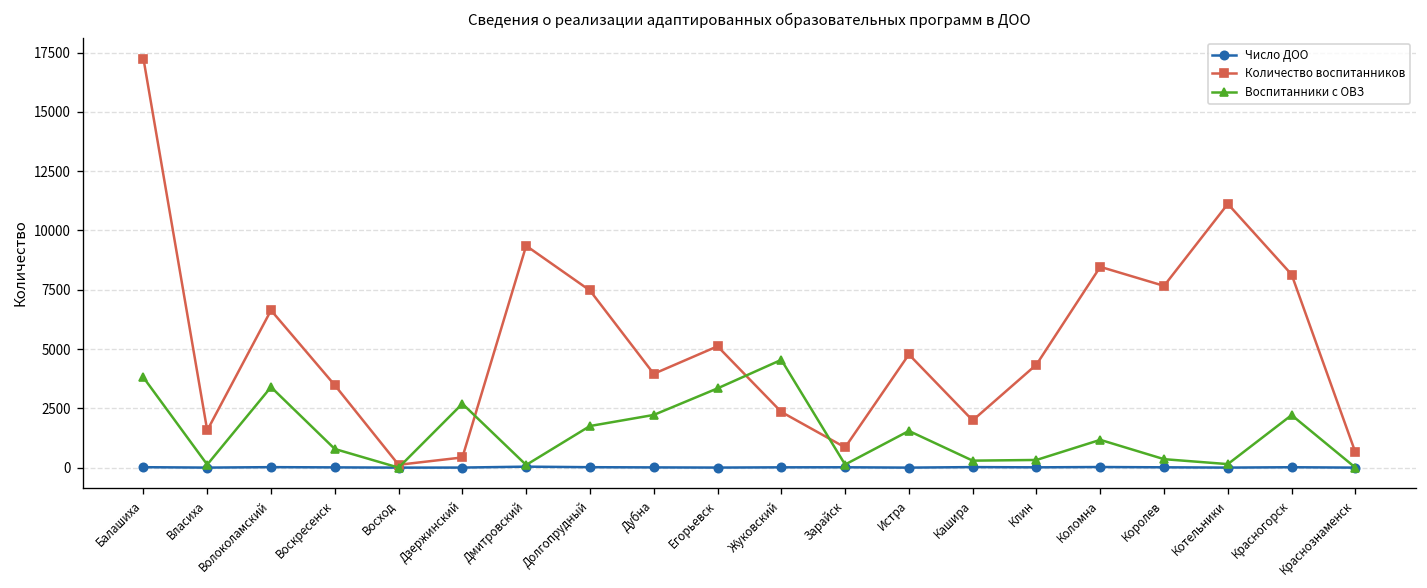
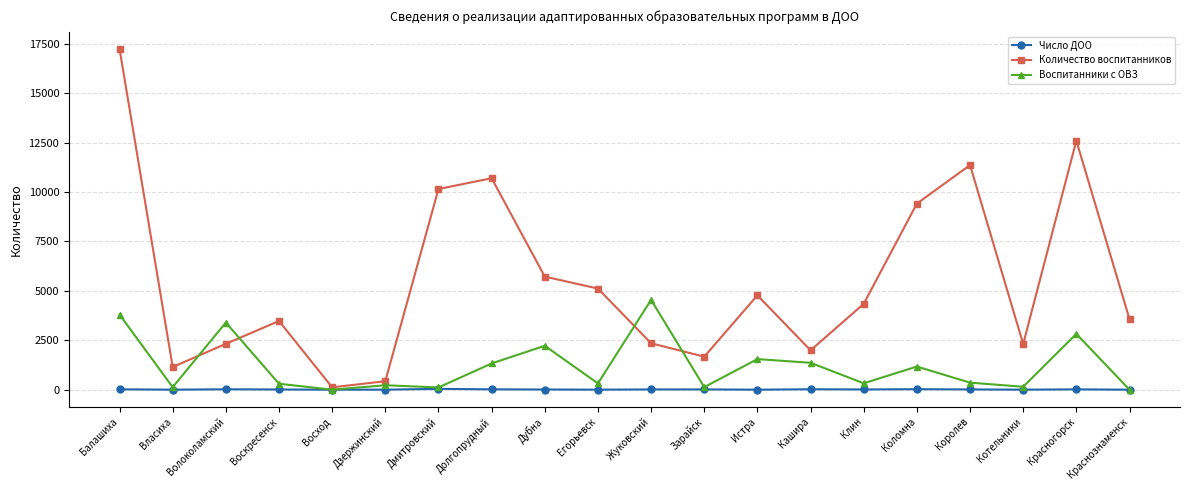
Количество воспитанников, Власиха: 1600 -> 1100
Количество воспитанников, Волоколамский: 6600 -> 2300
Воспитанники с ОВЗ, Воскресенск: 800 -> 300
Воспитанники с ОВЗ, Дзержинский: 2700 -> 200
Количество воспитанников, Дмитровский: 9400 -> 10200
Количество воспитанников, Долгопрудный: 7500 -> 10700
Воспитанники с ОВЗ, Долгопрудный: 1800 -> 1300
Количество воспитанников, Дубна: 4000 -> 5700
Воспитанники с ОВЗ, Егорьевск: 3300 -> 300
Количество воспитанников, Зарайск: 900 -> 1700
Воспитанники с ОВЗ, Кашира: 300 -> 1400
Количество воспитанников, Коломна: 8500 -> 9400
Количество воспитанников, Королев: 7700 -> 11400
Количество воспитанников, Котельники: 11100 -> 2300
Количество воспитанников, Красногорск: 8100 -> 12600
Воспитанники с ОВЗ, Красногорск: 2200 -> 2800
Количество воспитанников, Краснознаменск: 600 -> 3600
